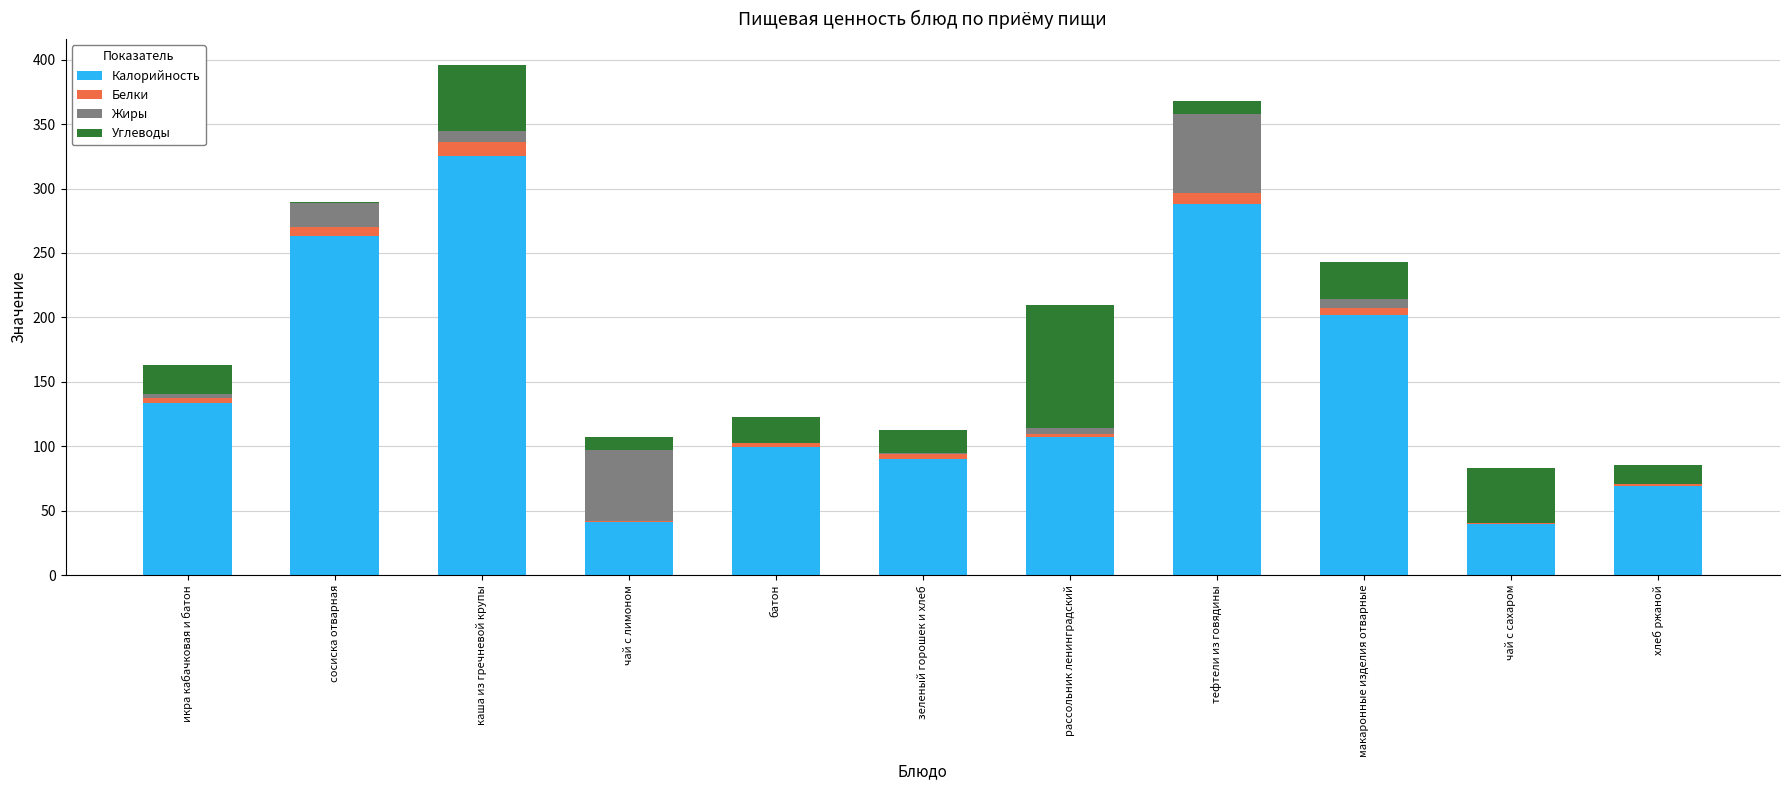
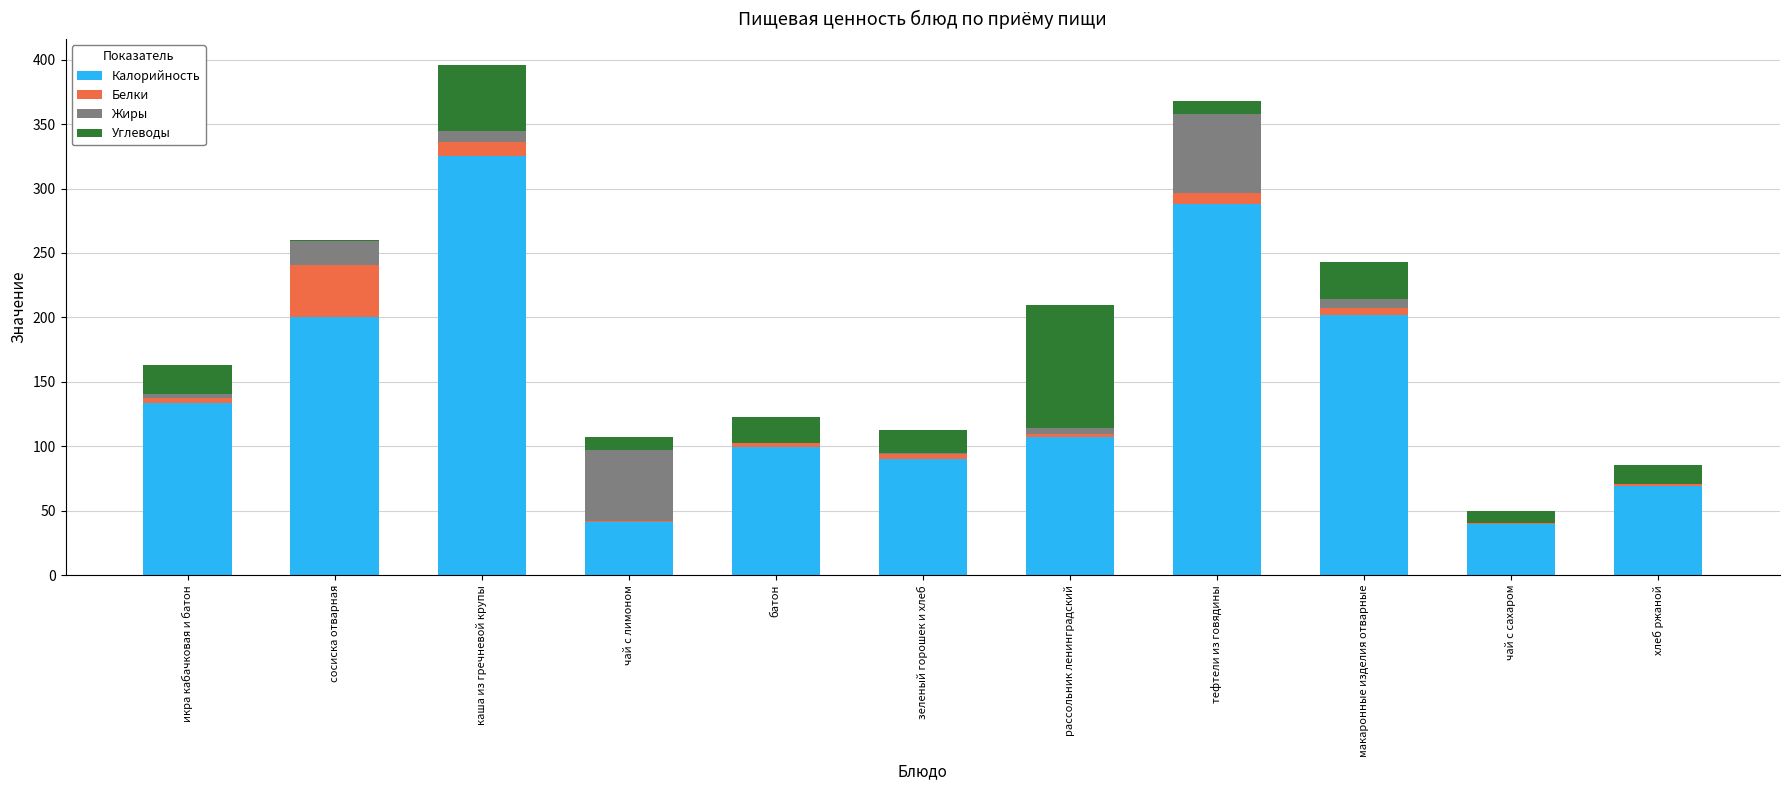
Калорийность, сосиска отварная: 263 -> 200
Белки, сосиска отварная: 7 -> 40
Углеводы, чай с сахаром: 43 -> 9
